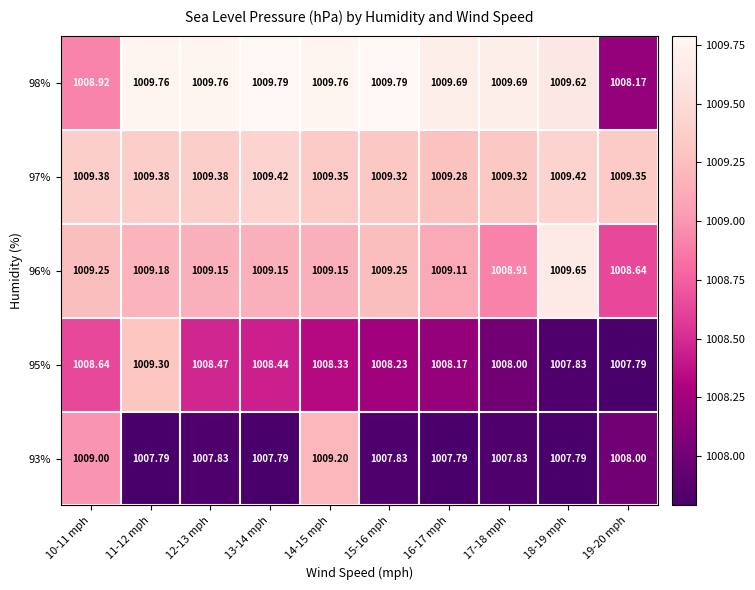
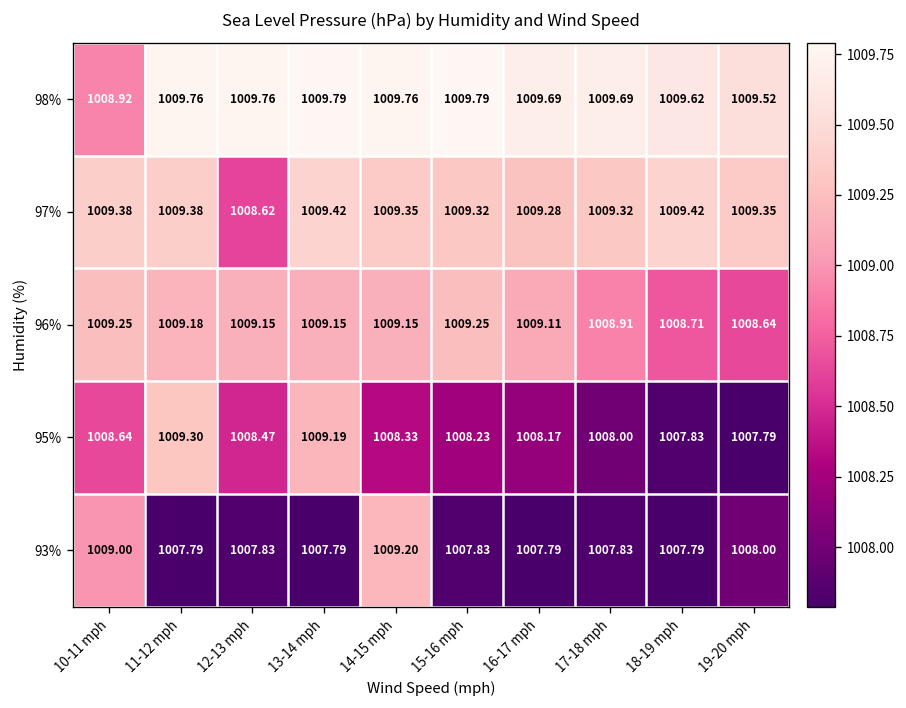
98%, 19-20 mph: 1008.17 -> 1009.52
97%, 12-13 mph: 1009.38 -> 1008.62
96%, 18-19 mph: 1009.65 -> 1008.71
95%, 13-14 mph: 1008.44 -> 1009.19
